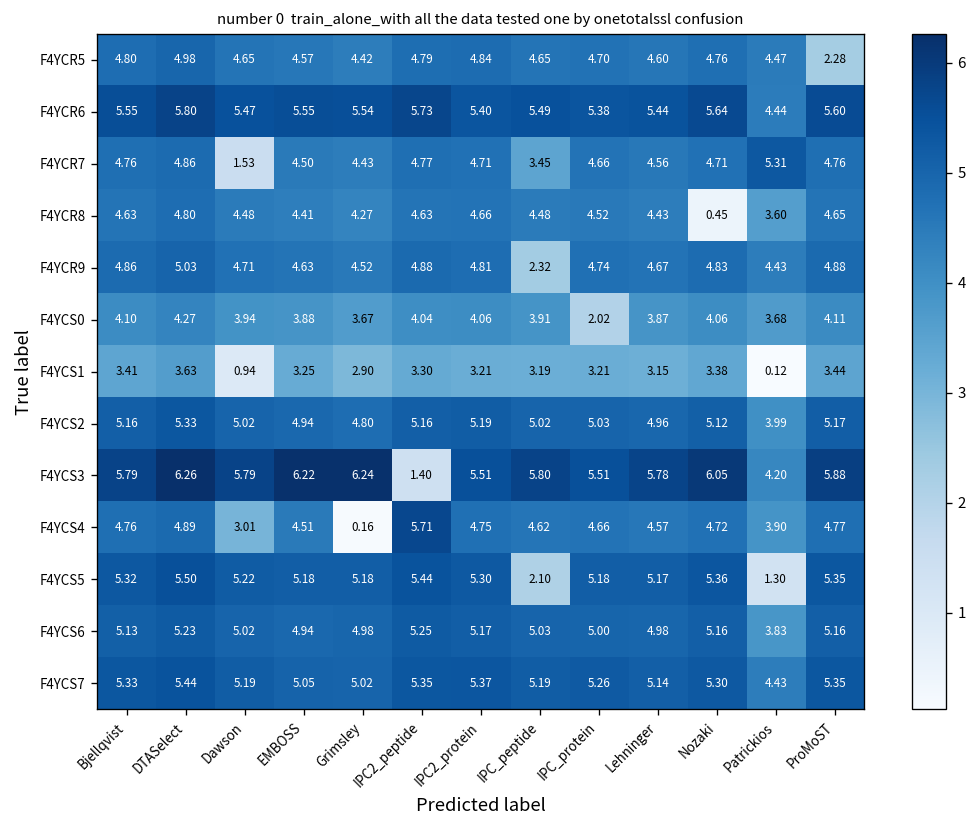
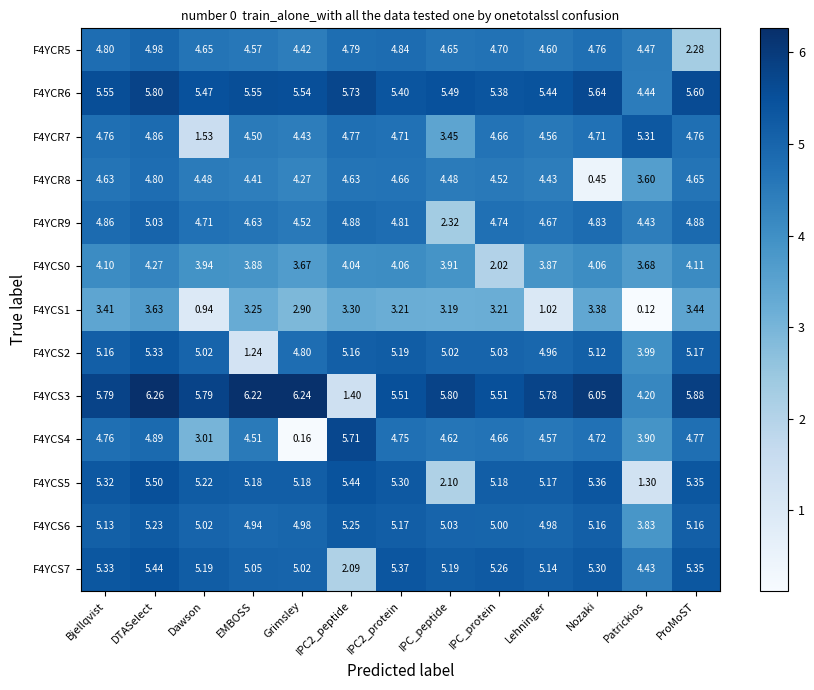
F4YCS1, Lehninger: 3.15 -> 1.02
F4YCS2, EMBOSS: 4.94 -> 1.24
F4YCS7, IPC2_peptide: 5.35 -> 2.09
